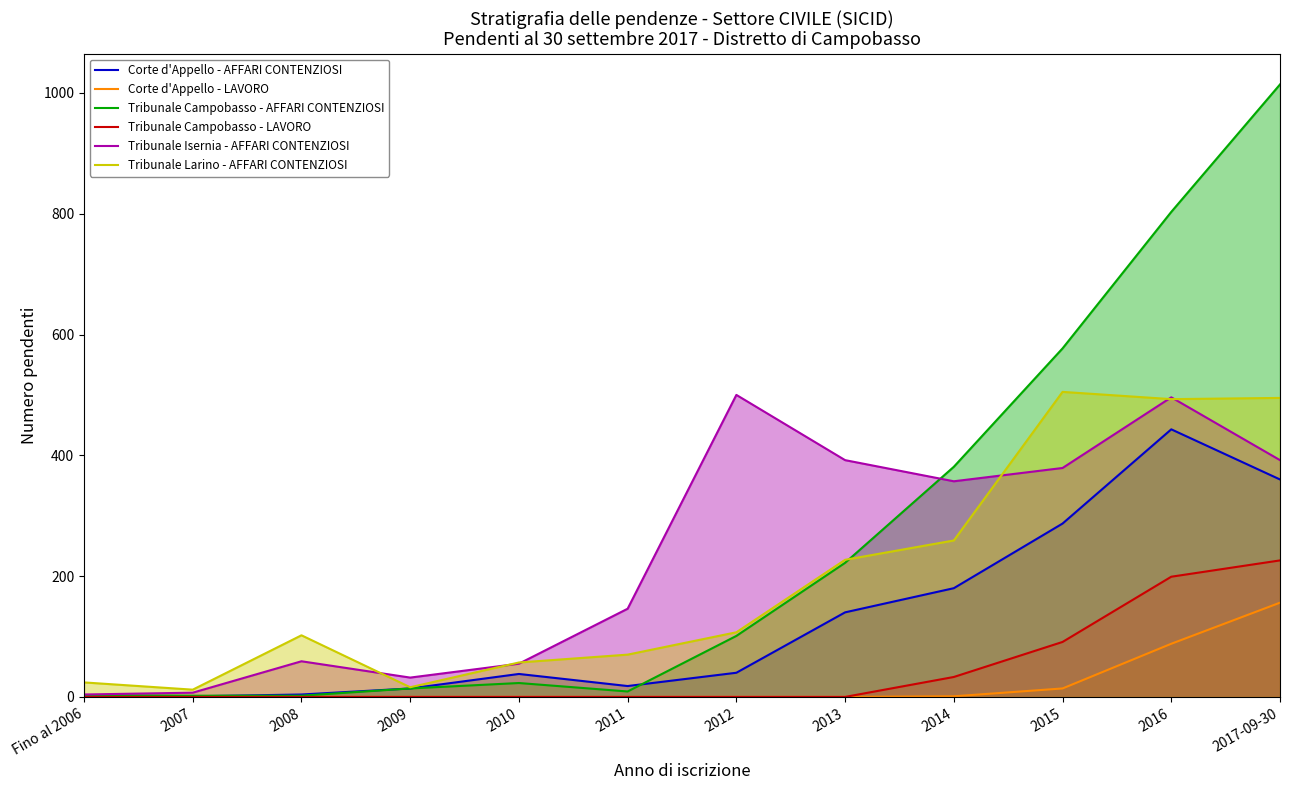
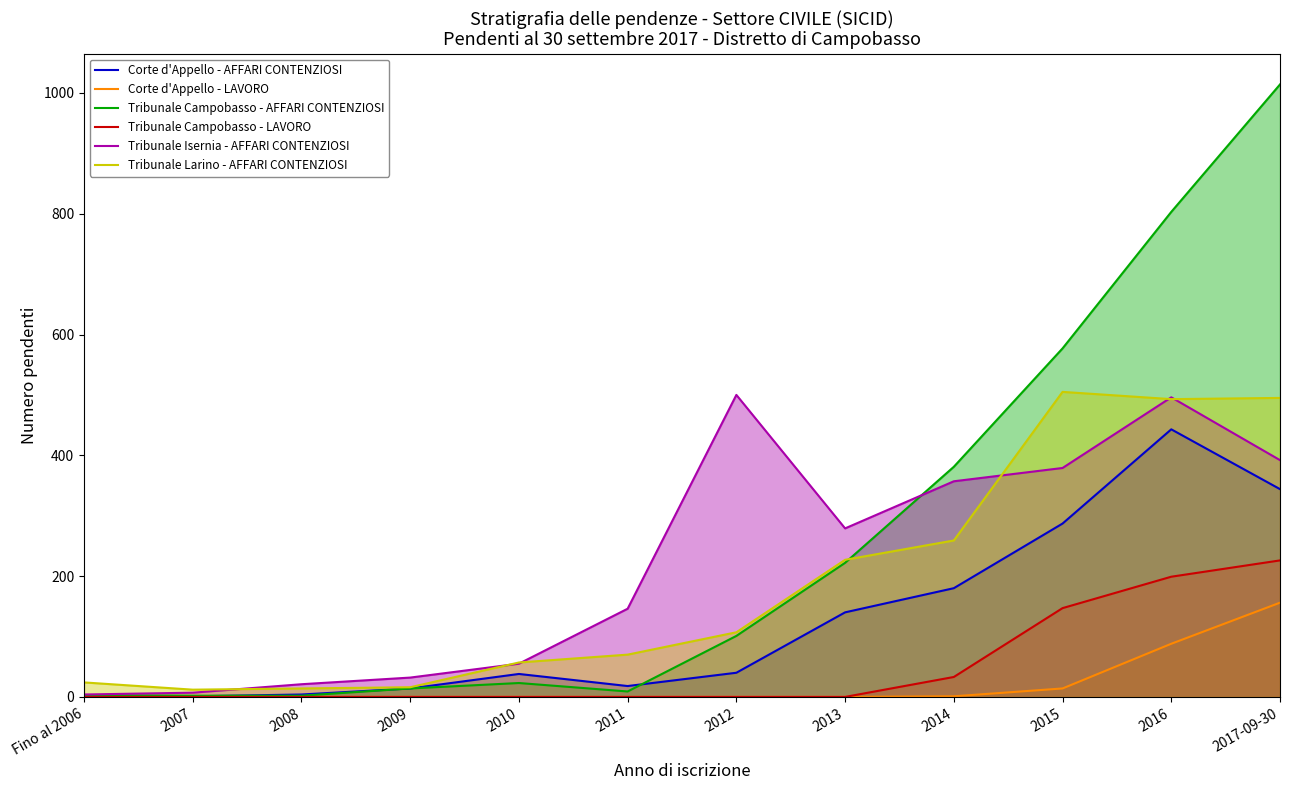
Tribunale Isernia - AFFARI CONTENZIOSI, 2008: 60 -> 20
Tribunale Larino - AFFARI CONTENZIOSI, 2008: 100 -> 10
Tribunale Isernia - AFFARI CONTENZIOSI, 2013: 390 -> 280
Tribunale Campobasso - LAVORO, 2015: 90 -> 150
Corte d'Appello - AFFARI CONTENZIOSI, 2017-09-30: 360 -> 340
